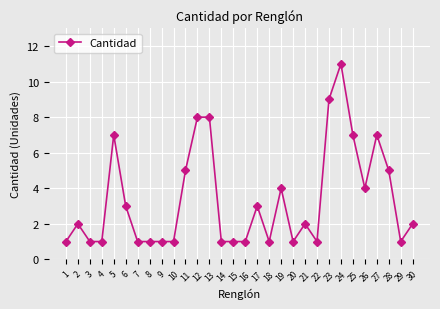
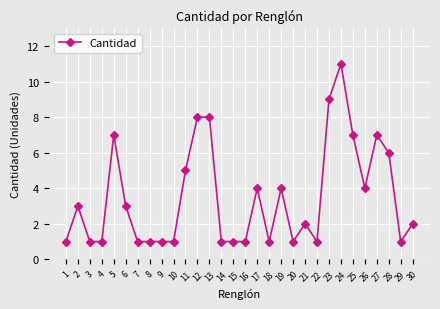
2: 2 -> 3
17: 3 -> 4
28: 5 -> 6
